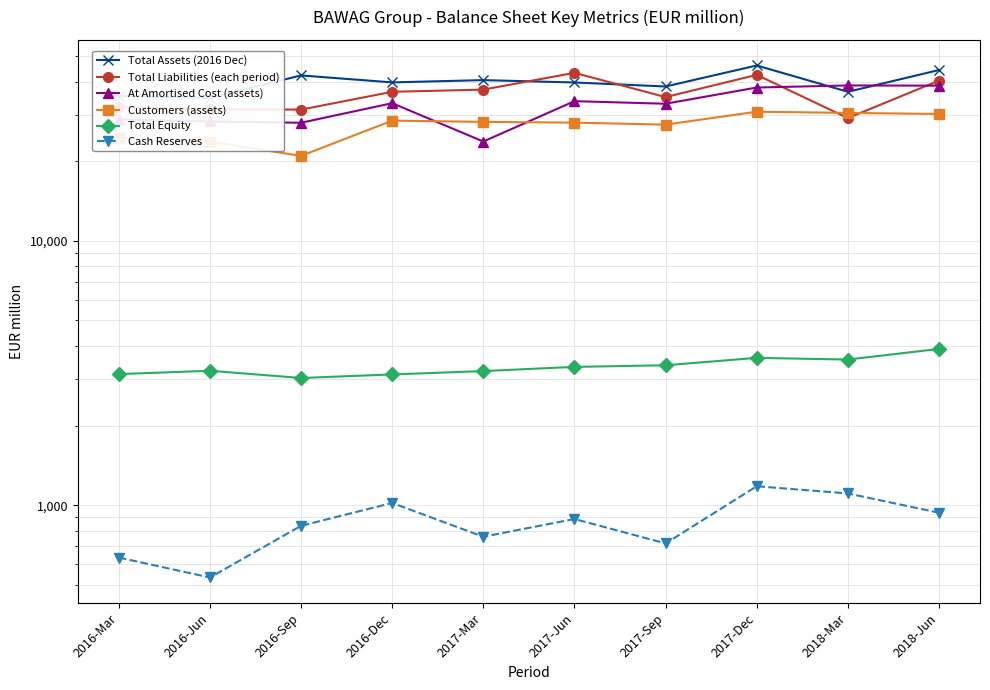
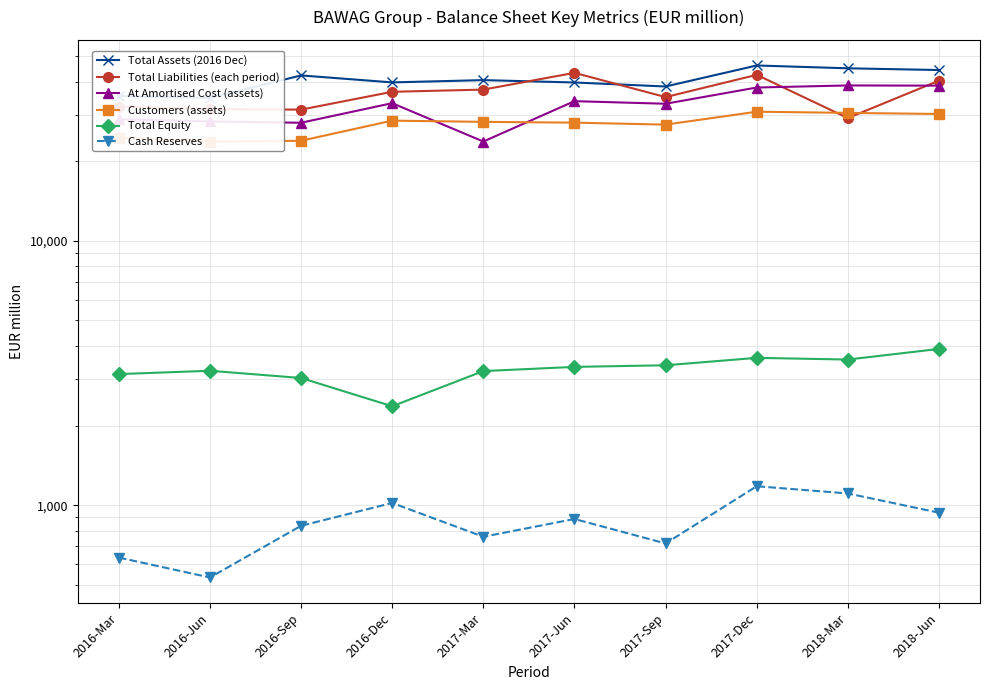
Customers (assets), 2016-Sep: 21,000 -> 24,000
Total Equity, 2016-Dec: 3,100 -> 2,400
Total Assets (2016 Dec), 2018-Mar: 37,000 -> 45,000
